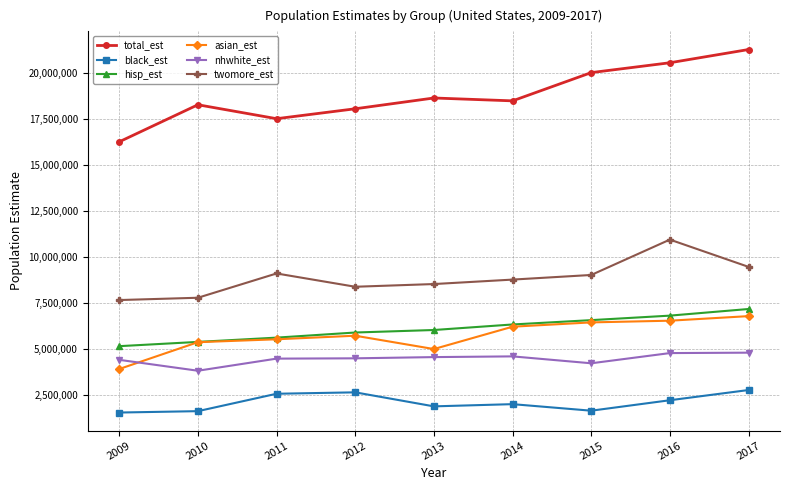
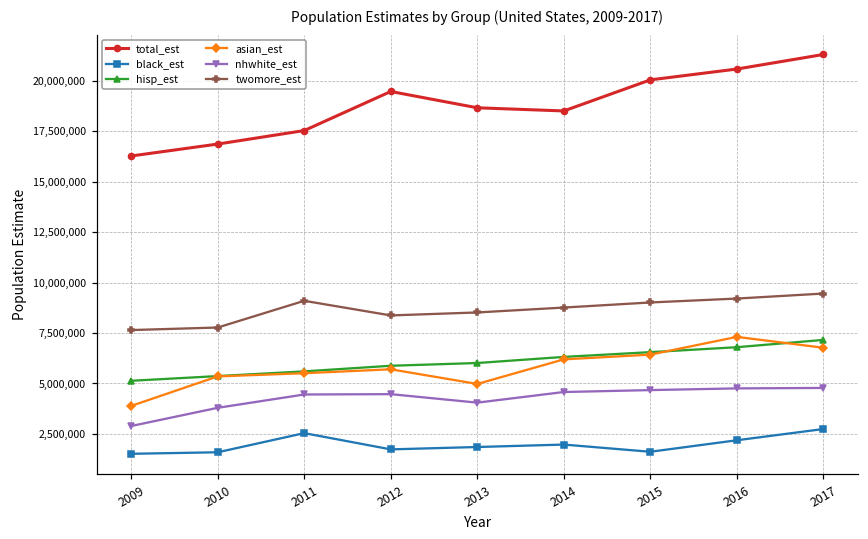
nhwhite_est, 2009: 4,400,000 -> 2,900,000
total_est, 2010: 18,300,000 -> 16,900,000
total_est, 2012: 18,100,000 -> 19,500,000
black_est, 2012: 2,600,000 -> 1,700,000
nhwhite_est, 2013: 4,500,000 -> 4,100,000
nhwhite_est, 2015: 4,200,000 -> 4,700,000
asian_est, 2016: 6,500,000 -> 7,300,000
twomore_est, 2016: 10,900,000 -> 9,200,000
